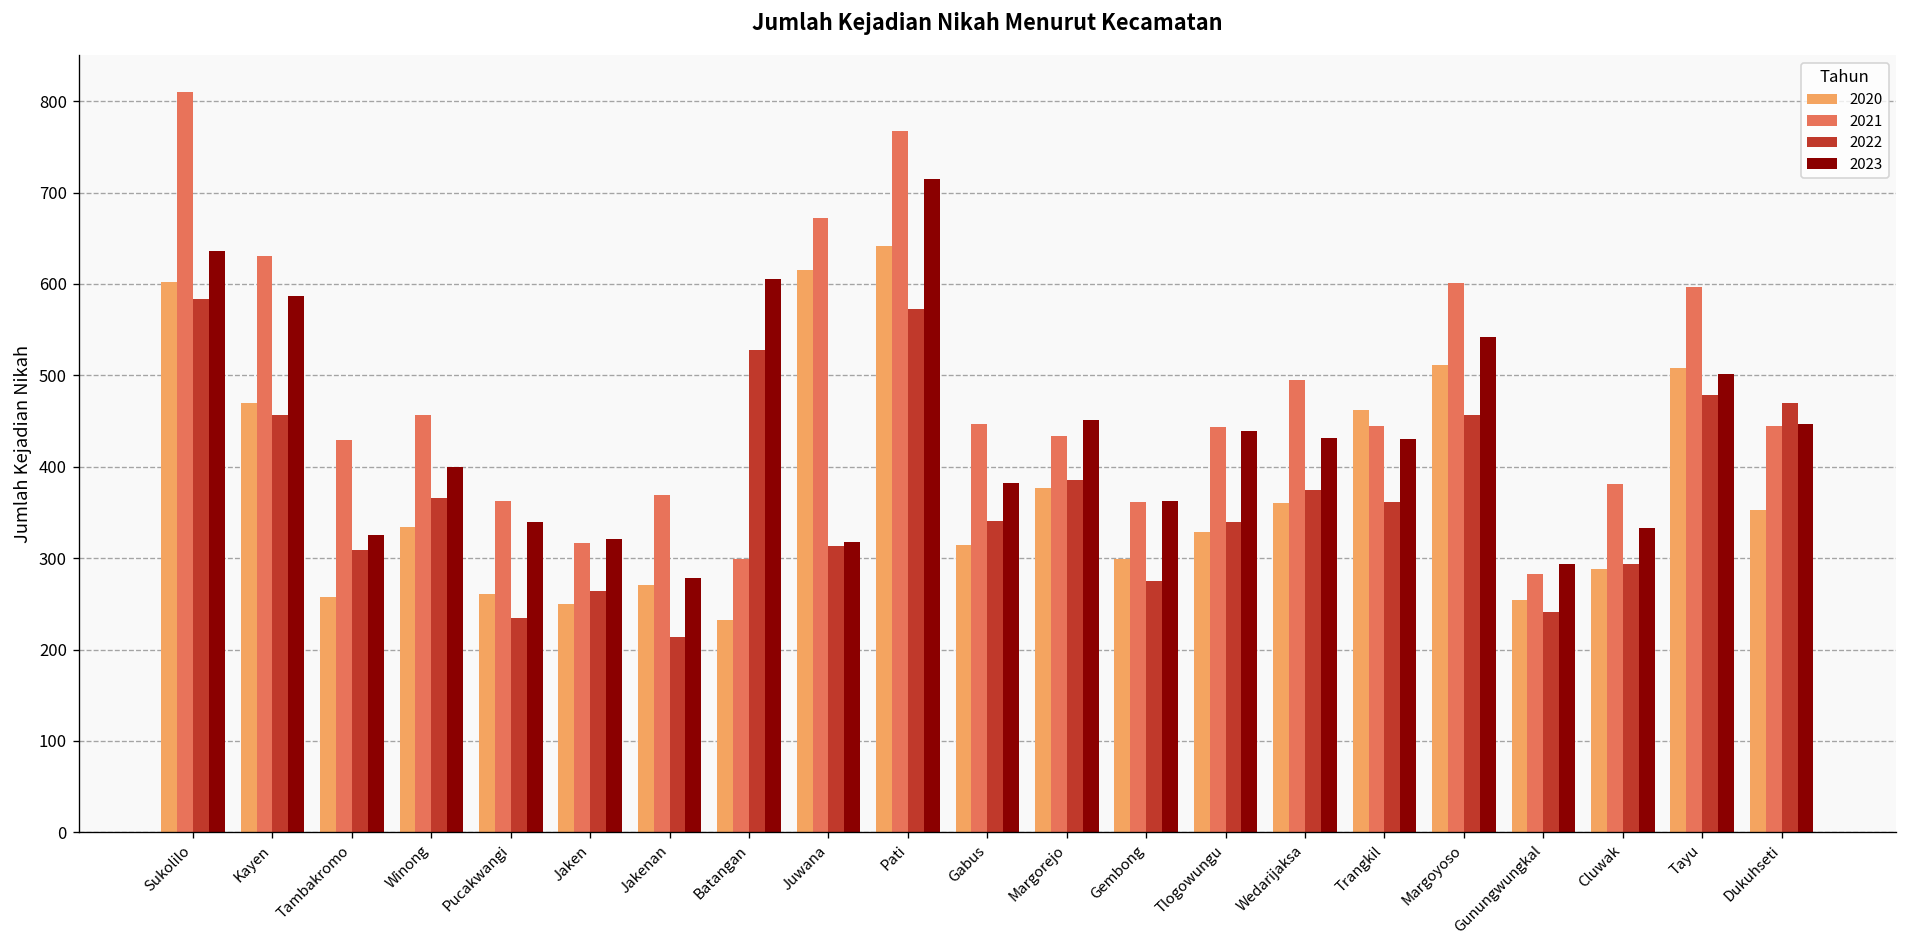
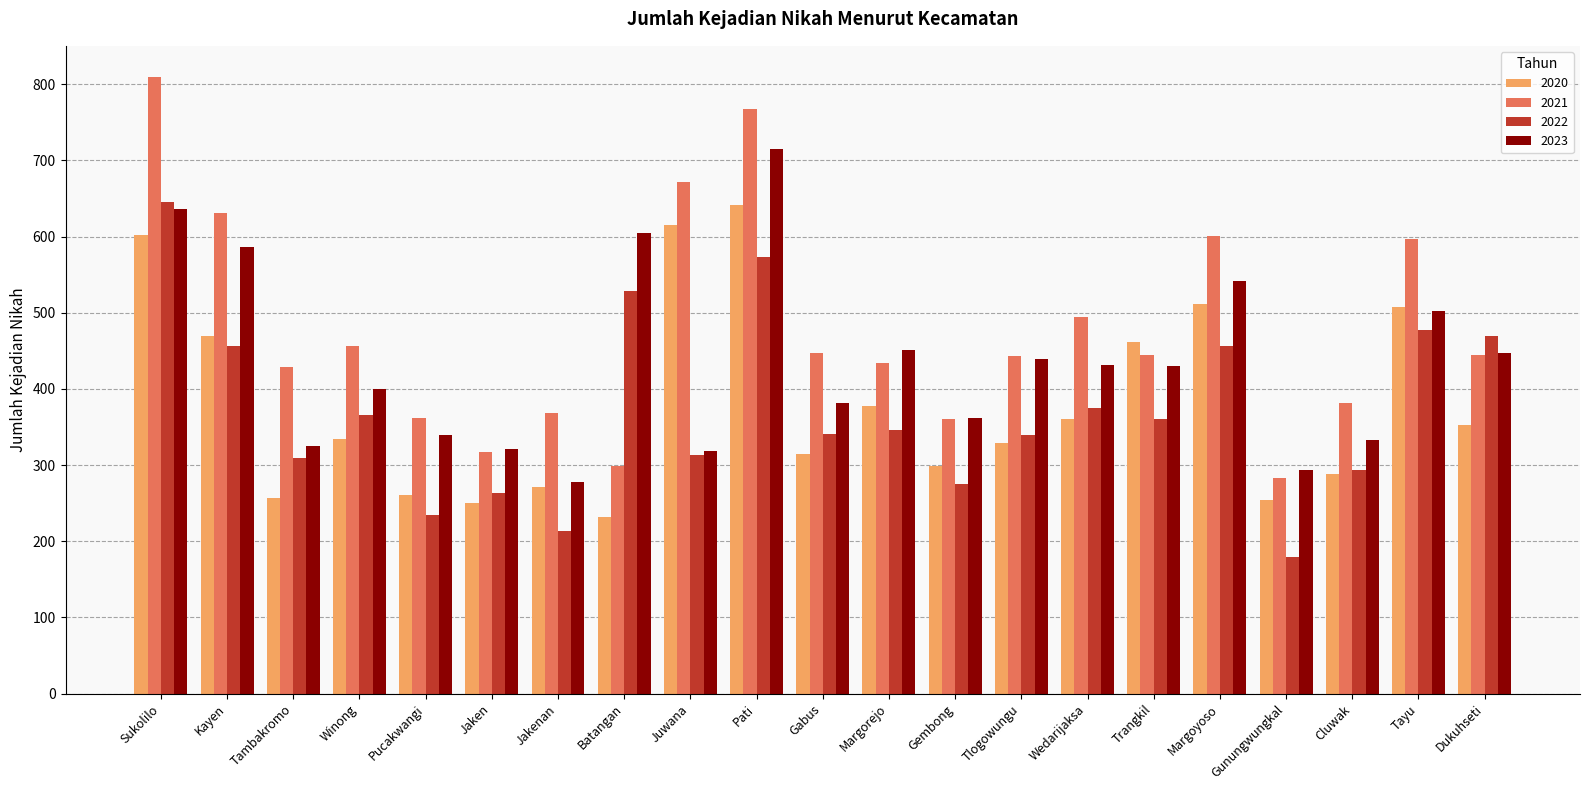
2022, Sukolilo: 580 -> 650
2022, Margorejo: 390 -> 350
2022, Gunungwungkal: 240 -> 180
